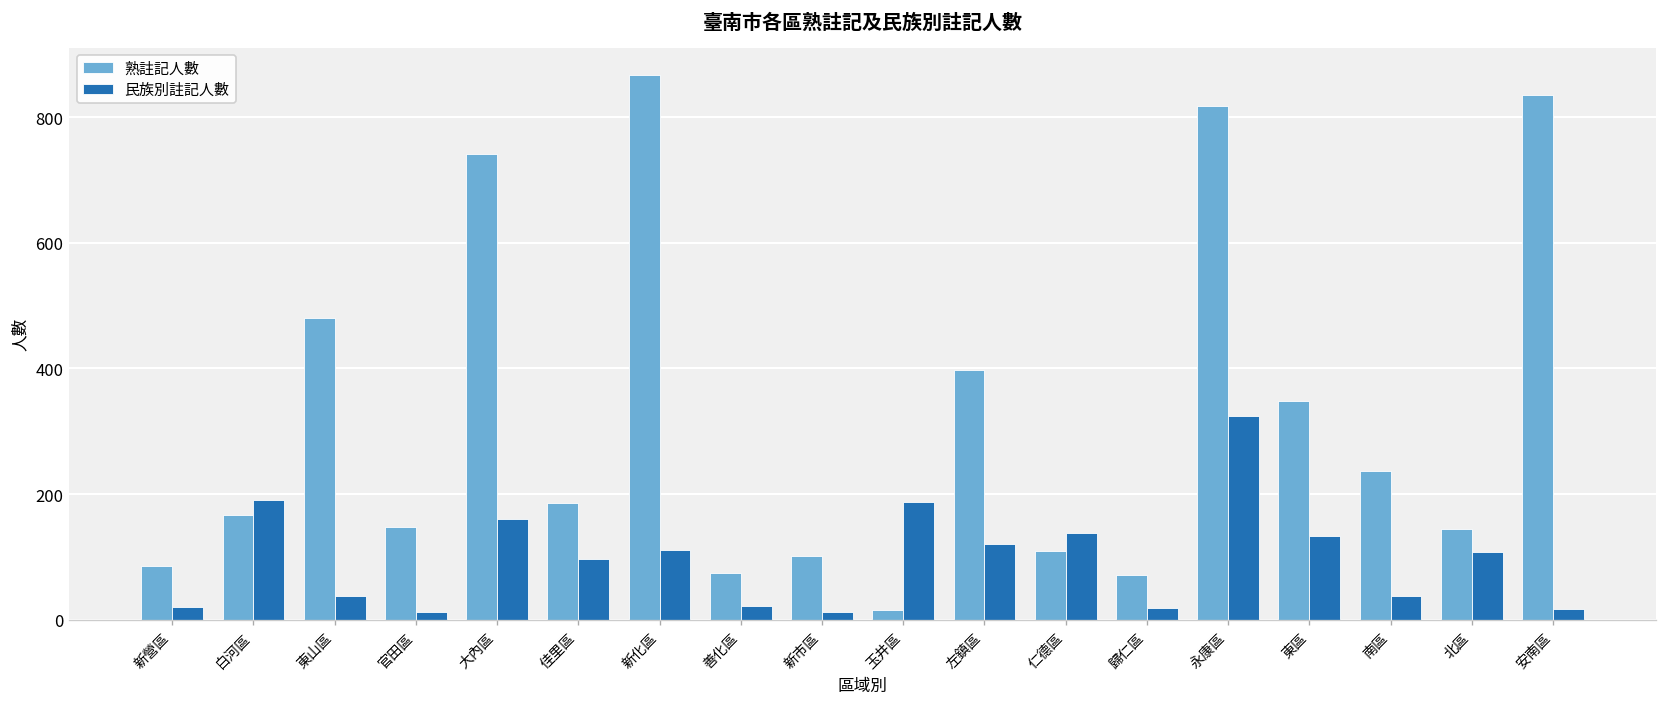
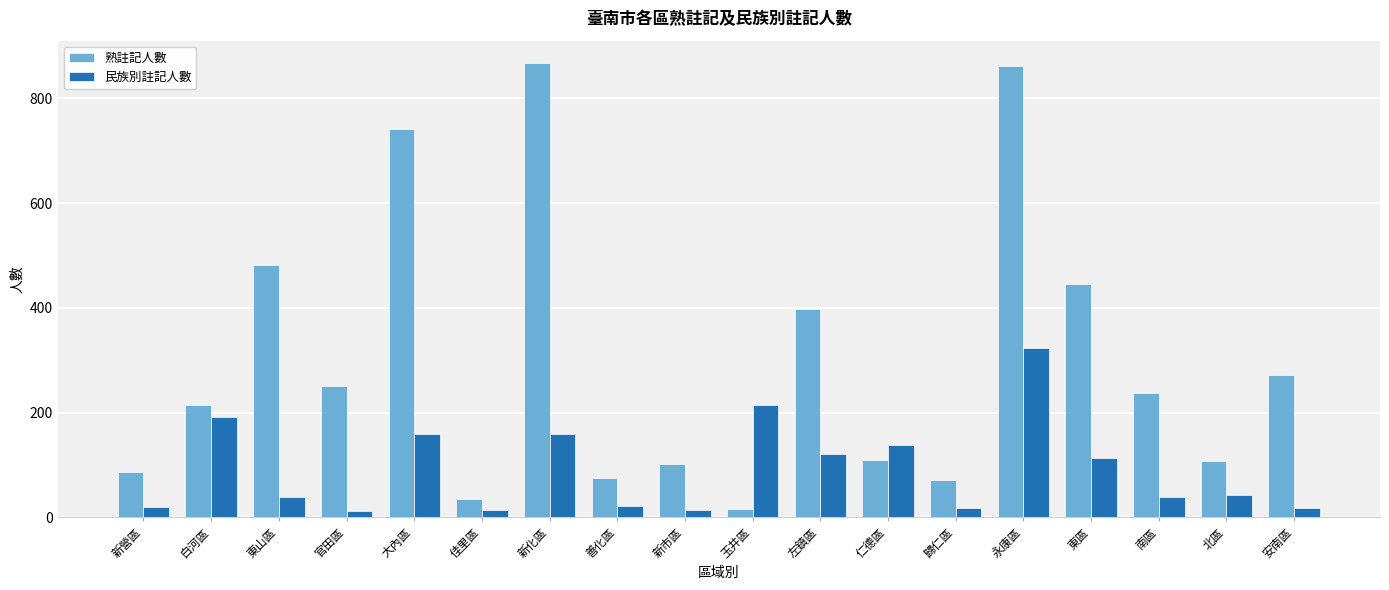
熟註記人數, 白河區: 170 -> 220
熟註記人數, 官田區: 150 -> 250
熟註記人數, 佳里區: 190 -> 30
民族別註記人數, 佳里區: 100 -> 10
民族別註記人數, 新化區: 110 -> 160
民族別註記人數, 玉井區: 190 -> 210
熟註記人數, 永康區: 820 -> 860
熟註記人數, 東區: 350 -> 450
民族別註記人數, 東區: 130 -> 110
熟註記人數, 北區: 150 -> 110
民族別註記人數, 北區: 110 -> 40
熟註記人數, 安南區: 840 -> 270
